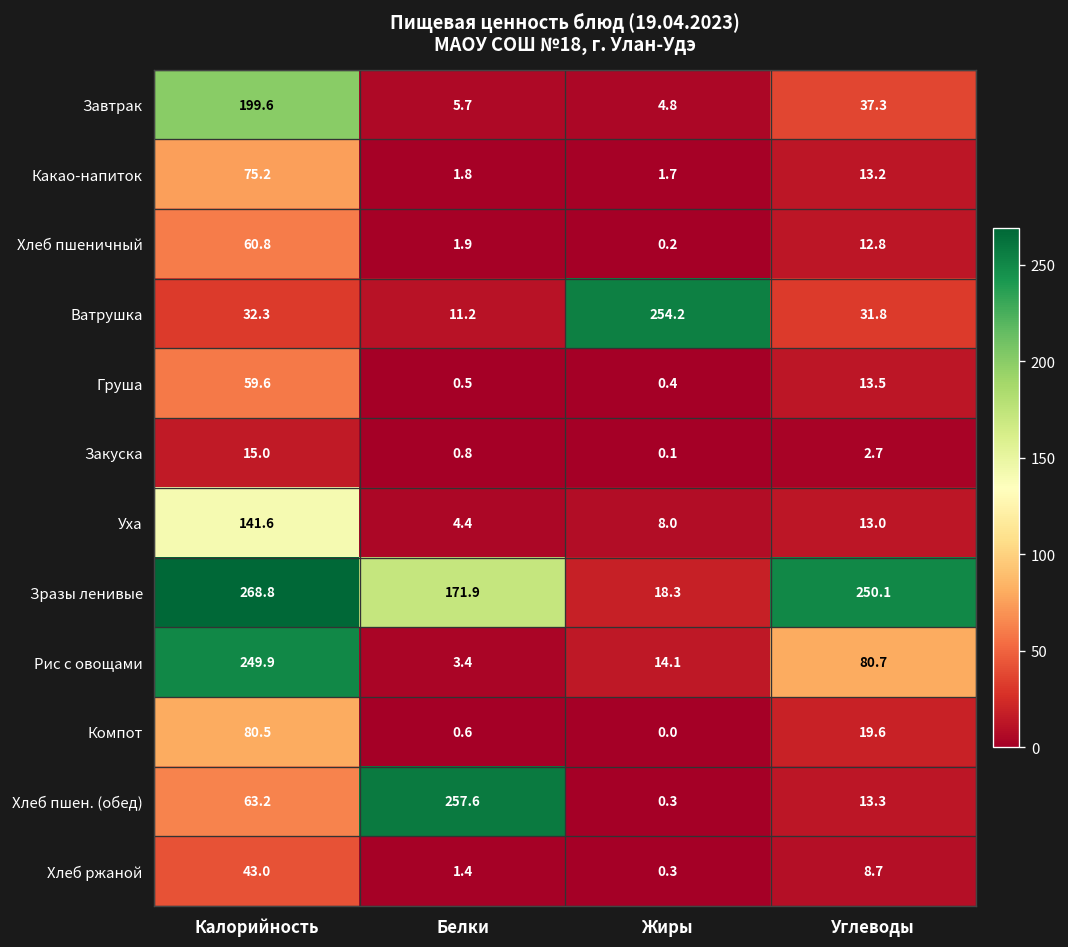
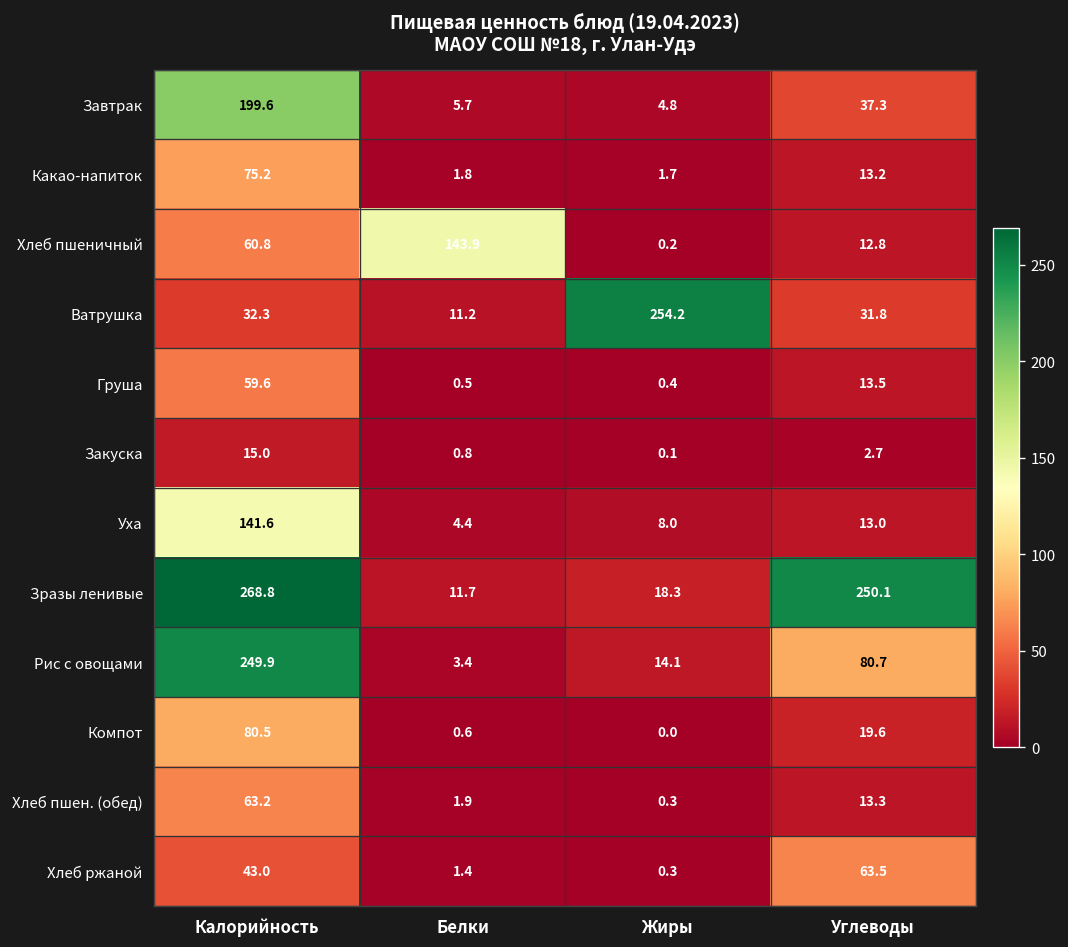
Хлеб пшеничный, Белки: 1.9 -> 143.9
Зразы ленивые, Белки: 171.9 -> 11.7
Хлеб пшен. (обед), Белки: 257.6 -> 1.9
Хлеб ржаной, Углеводы: 8.7 -> 63.5
